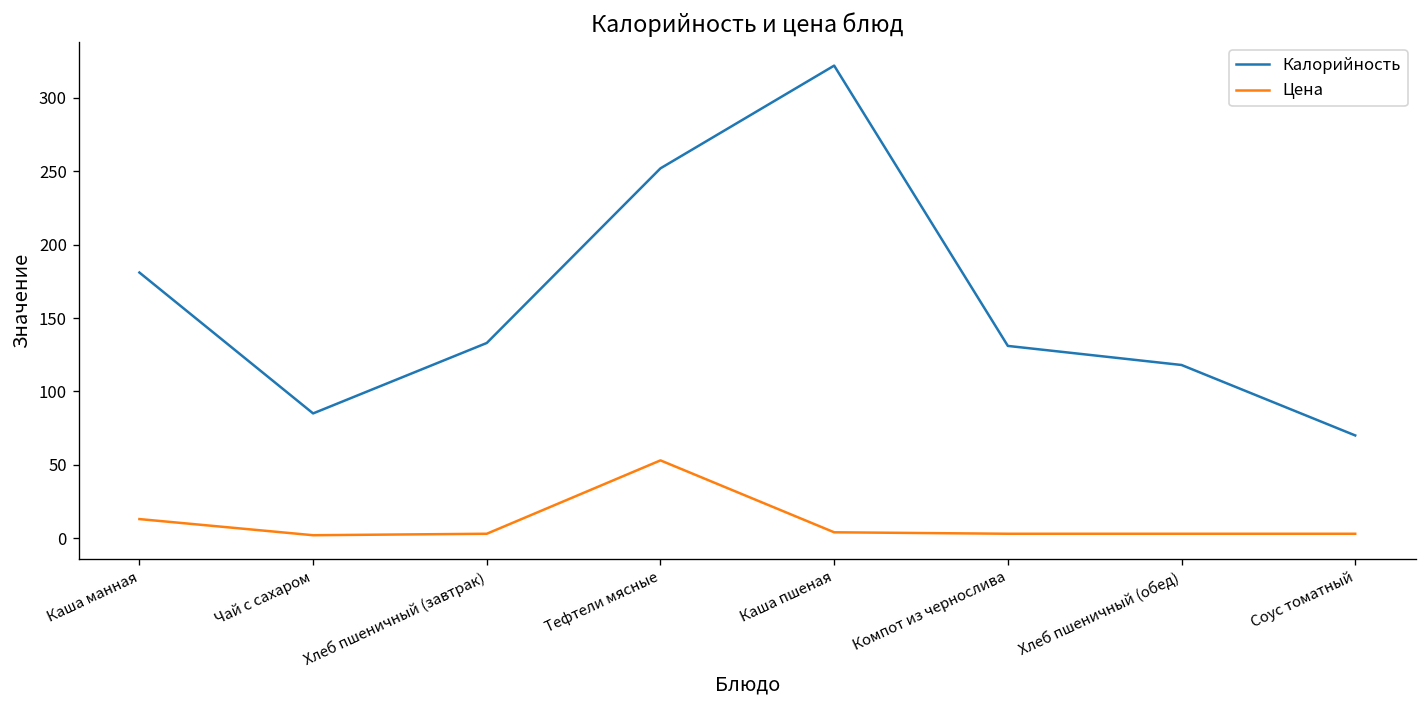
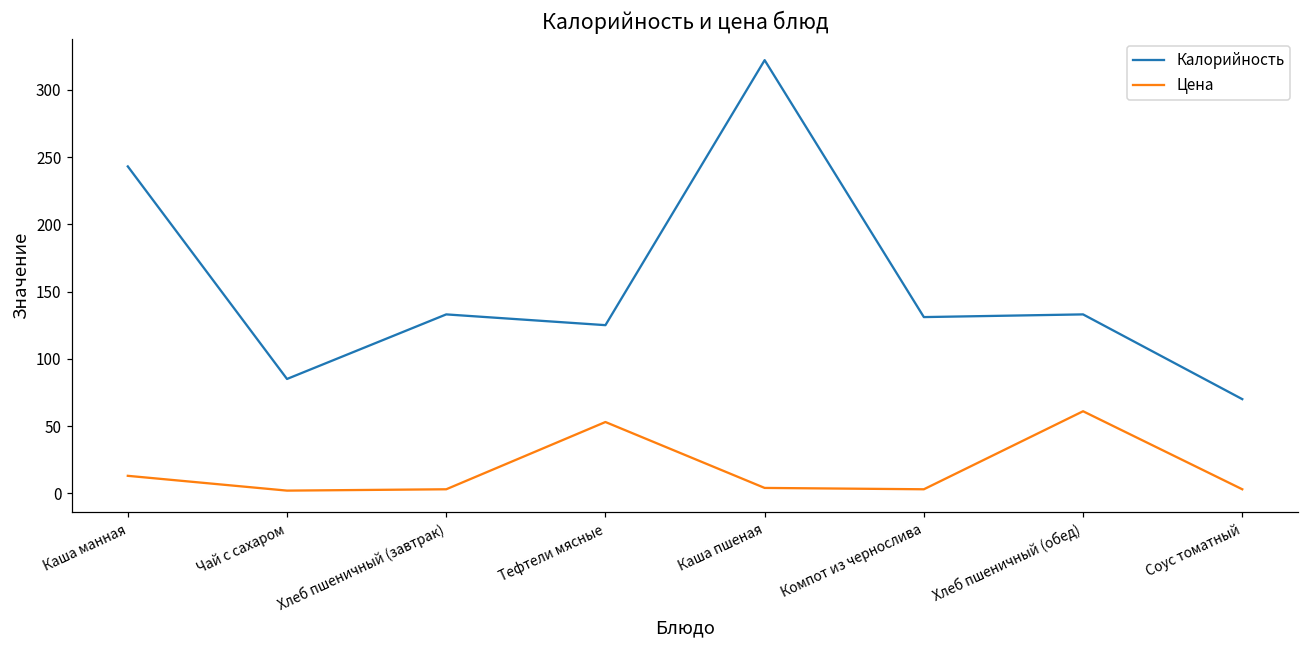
Калорийность, Каша манная: 181 -> 243
Калорийность, Тефтели мясные: 252 -> 125
Калорийность, Хлеб пшеничный (обед): 118 -> 133
Цена, Хлеб пшеничный (обед): 3 -> 61
